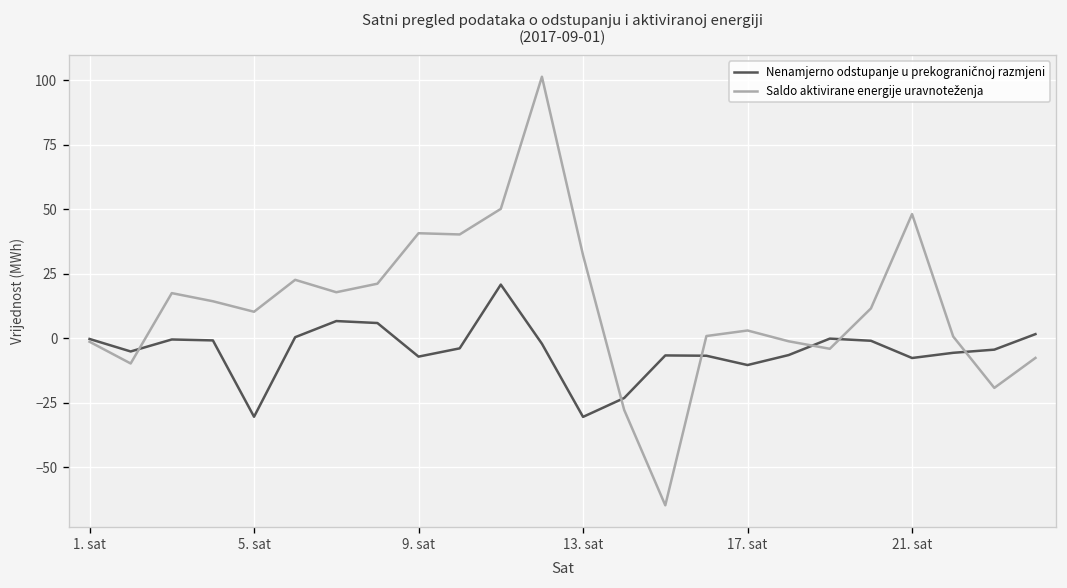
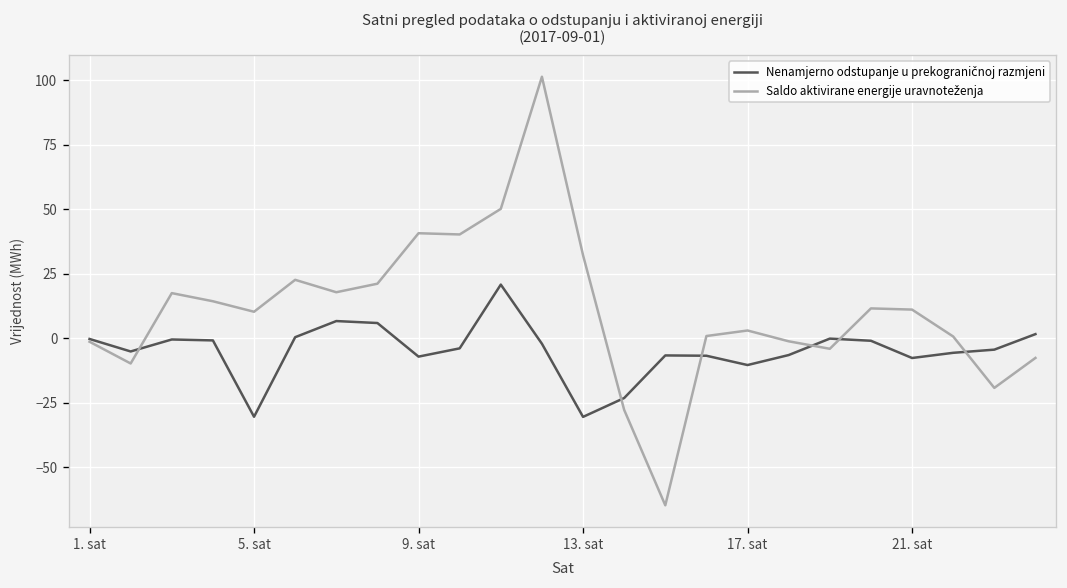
Saldo aktivirane energije uravnoteženja, 21. sat: 48 -> 11
